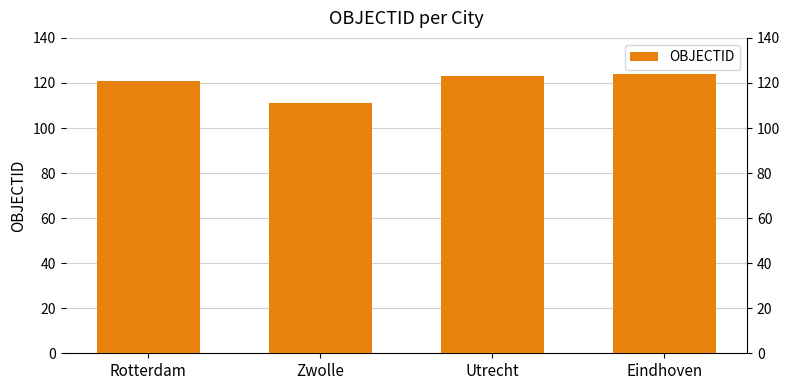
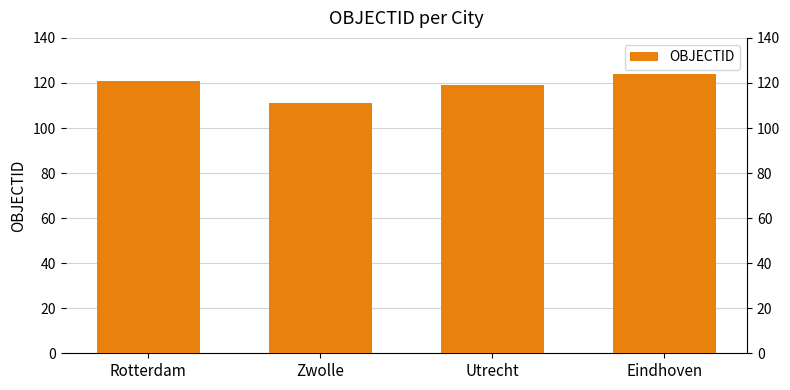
Utrecht: 123 -> 119
